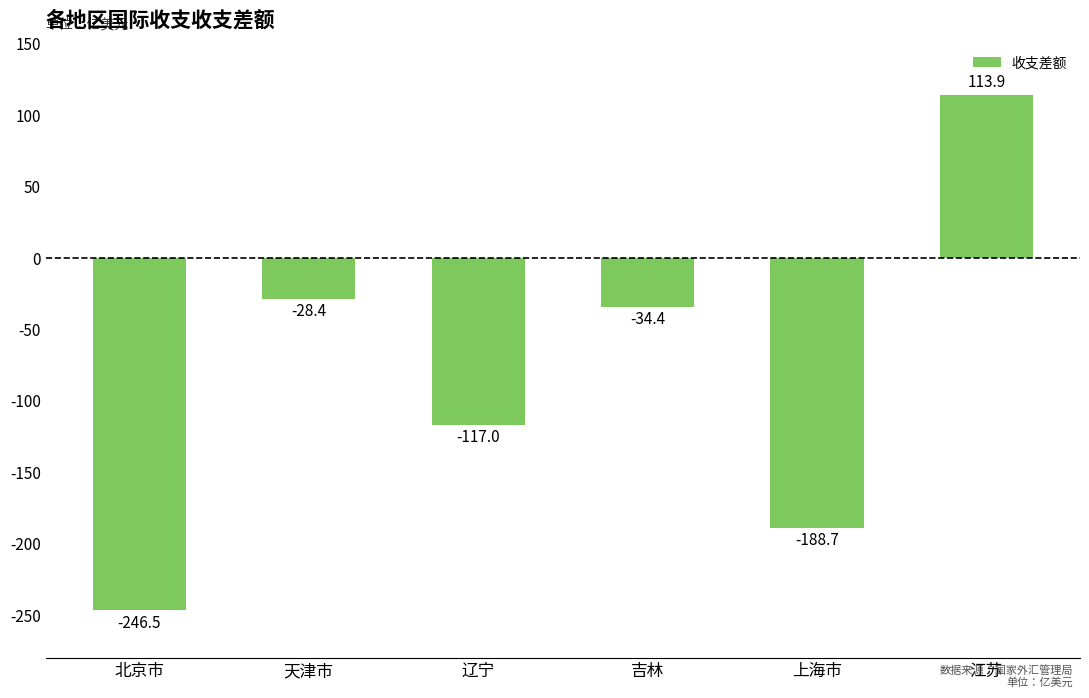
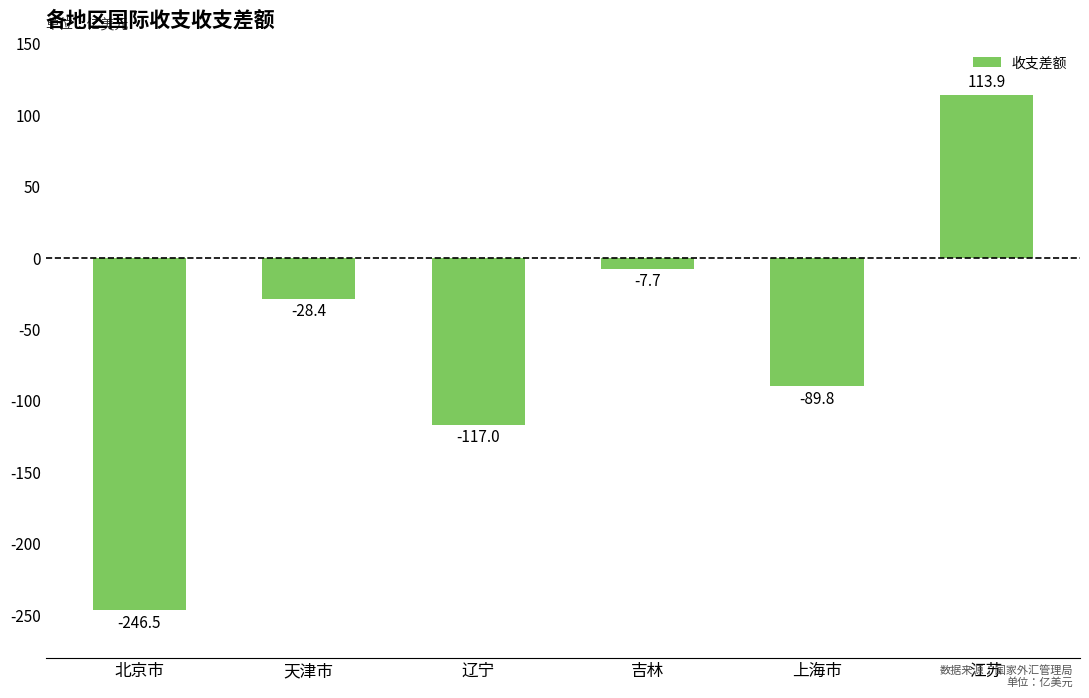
吉林: -34.4 -> -7.7
上海市: -188.7 -> -89.8
